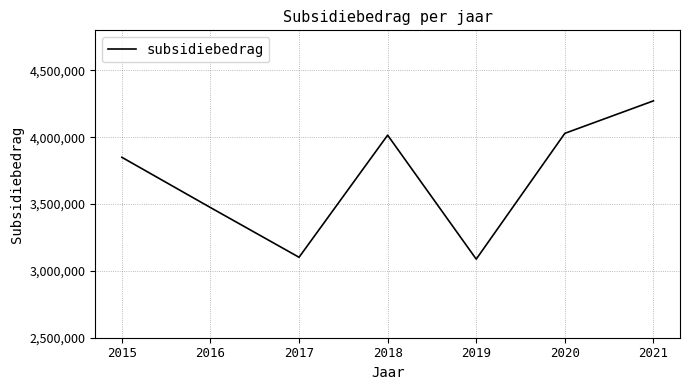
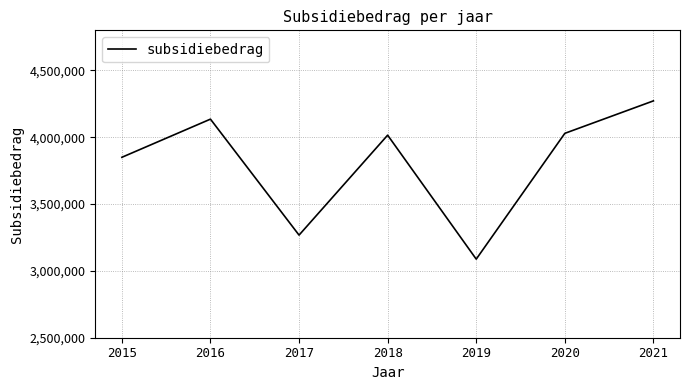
2016: 3,470,000 -> 4,140,000
2017: 3,100,000 -> 3,270,000
